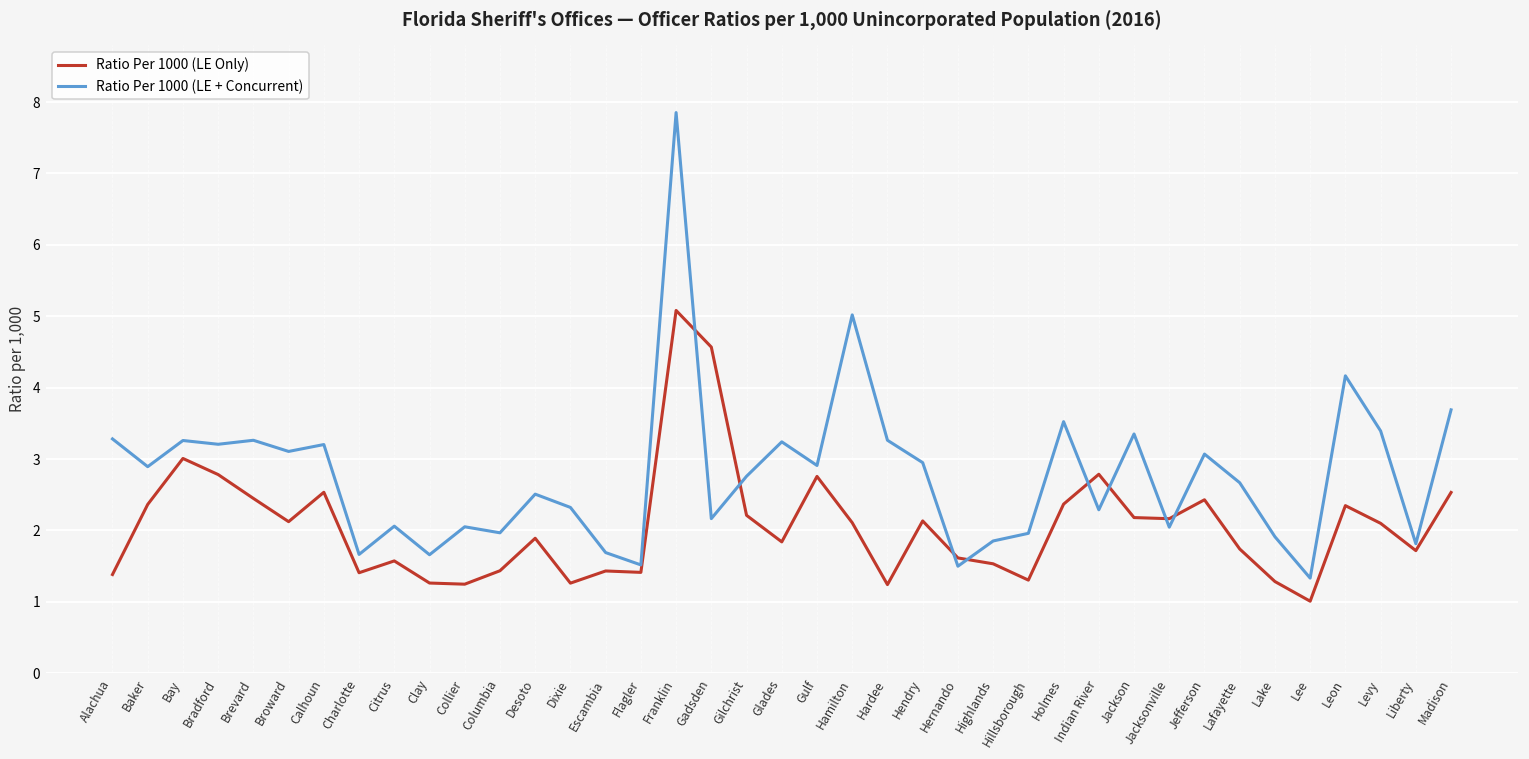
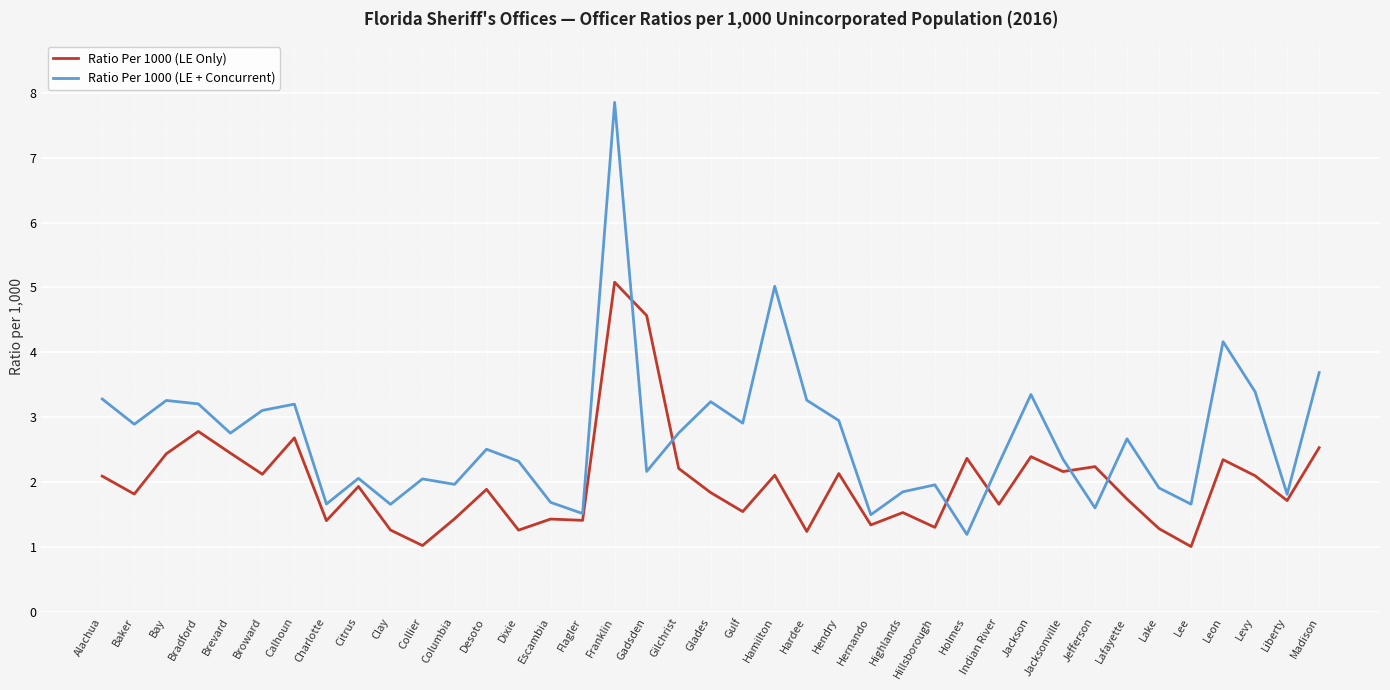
Ratio Per 1000 (LE Only), Alachua: 1.4 -> 2.1
Ratio Per 1000 (LE Only), Baker: 2.4 -> 1.8
Ratio Per 1000 (LE Only), Bay: 3.0 -> 2.4
Ratio Per 1000 (LE + Concurrent), Brevard: 3.3 -> 2.8
Ratio Per 1000 (LE Only), Calhoun: 2.5 -> 2.7
Ratio Per 1000 (LE Only), Citrus: 1.6 -> 1.9
Ratio Per 1000 (LE Only), Collier: 1.2 -> 1.0
Ratio Per 1000 (LE Only), Gulf: 2.8 -> 1.5
Ratio Per 1000 (LE Only), Hernando: 1.6 -> 1.3
Ratio Per 1000 (LE + Concurrent), Holmes: 3.5 -> 1.2
Ratio Per 1000 (LE Only), Indian River: 2.8 -> 1.7
Ratio Per 1000 (LE Only), Jackson: 2.2 -> 2.4
Ratio Per 1000 (LE + Concurrent), Jacksonville: 2.0 -> 2.4
Ratio Per 1000 (LE Only), Jefferson: 2.4 -> 2.2
Ratio Per 1000 (LE + Concurrent), Jefferson: 3.1 -> 1.6
Ratio Per 1000 (LE + Concurrent), Lee: 1.3 -> 1.7
